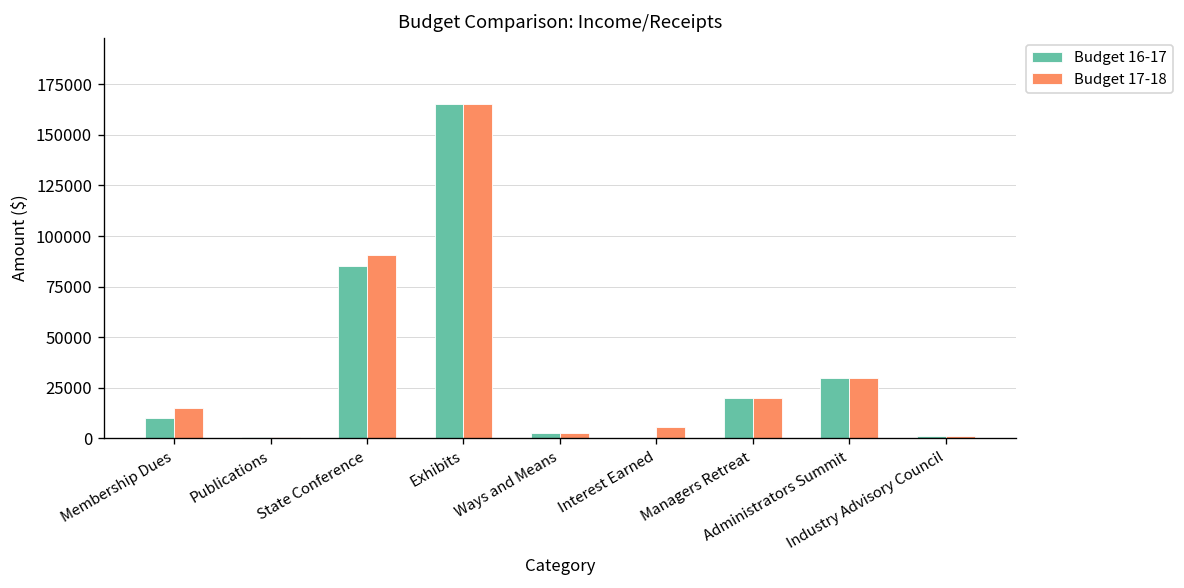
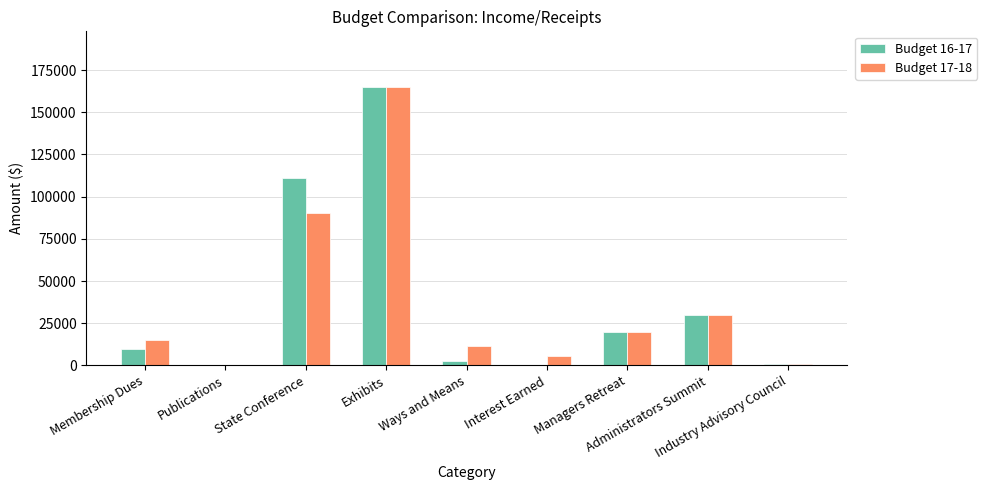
Budget 16-17, State Conference: 85000 -> 111000
Budget 17-18, Ways and Means: 3000 -> 11000
